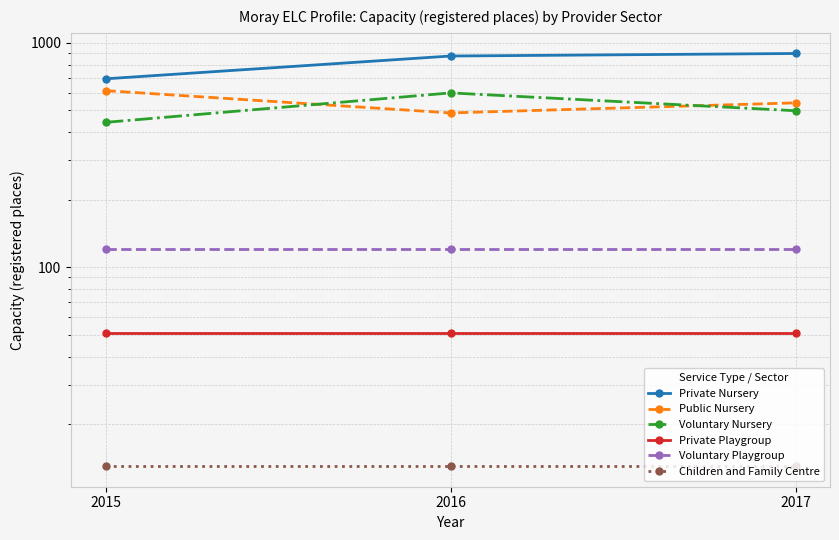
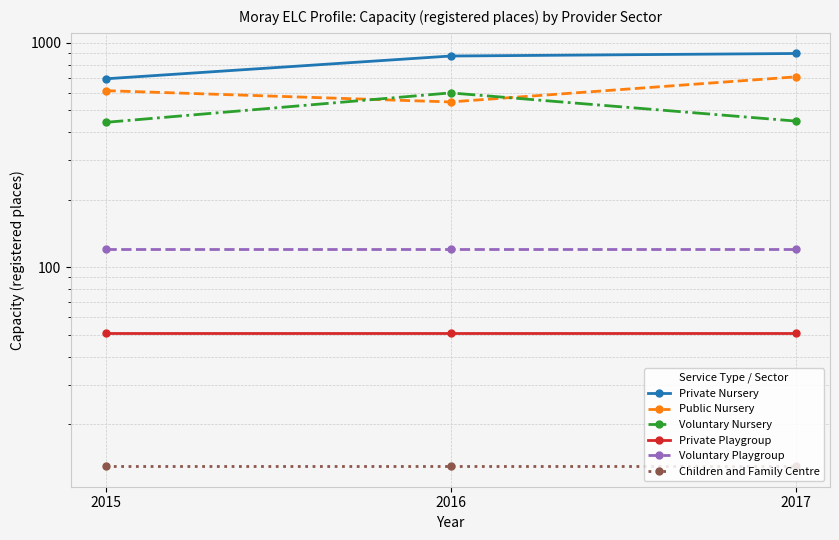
Public Nursery, 2016: 490 -> 550
Public Nursery, 2017: 540 -> 710
Voluntary Nursery, 2017: 500 -> 450
